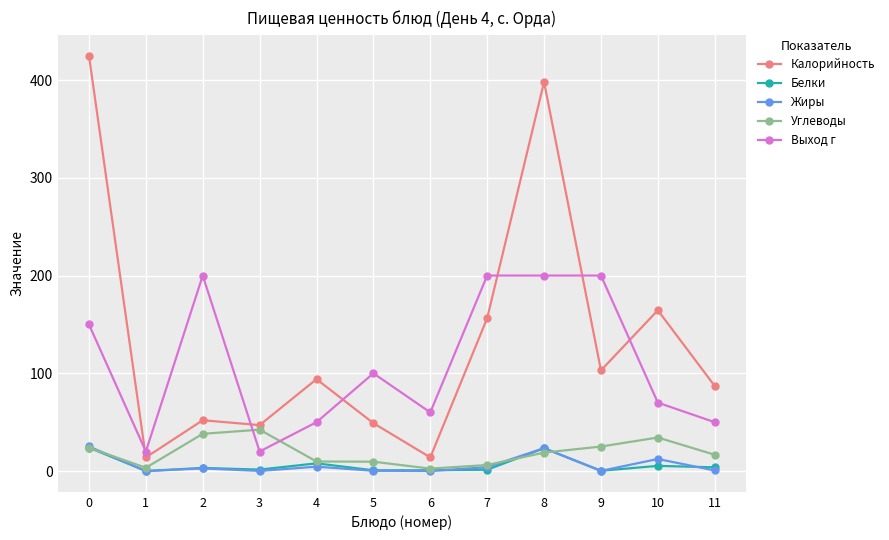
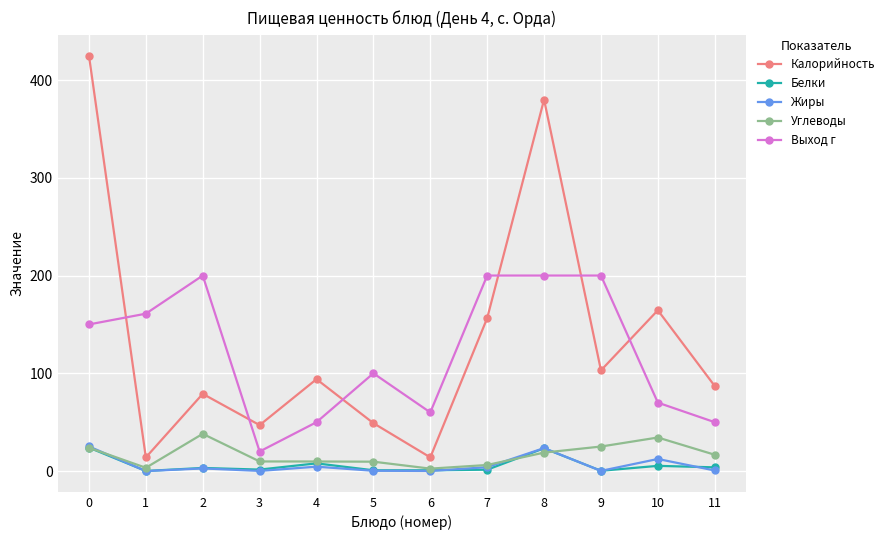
Выход г, 1: 20 -> 160
Калорийность, 2: 50 -> 80
Углеводы, 3: 40 -> 10
Калорийность, 8: 400 -> 380
